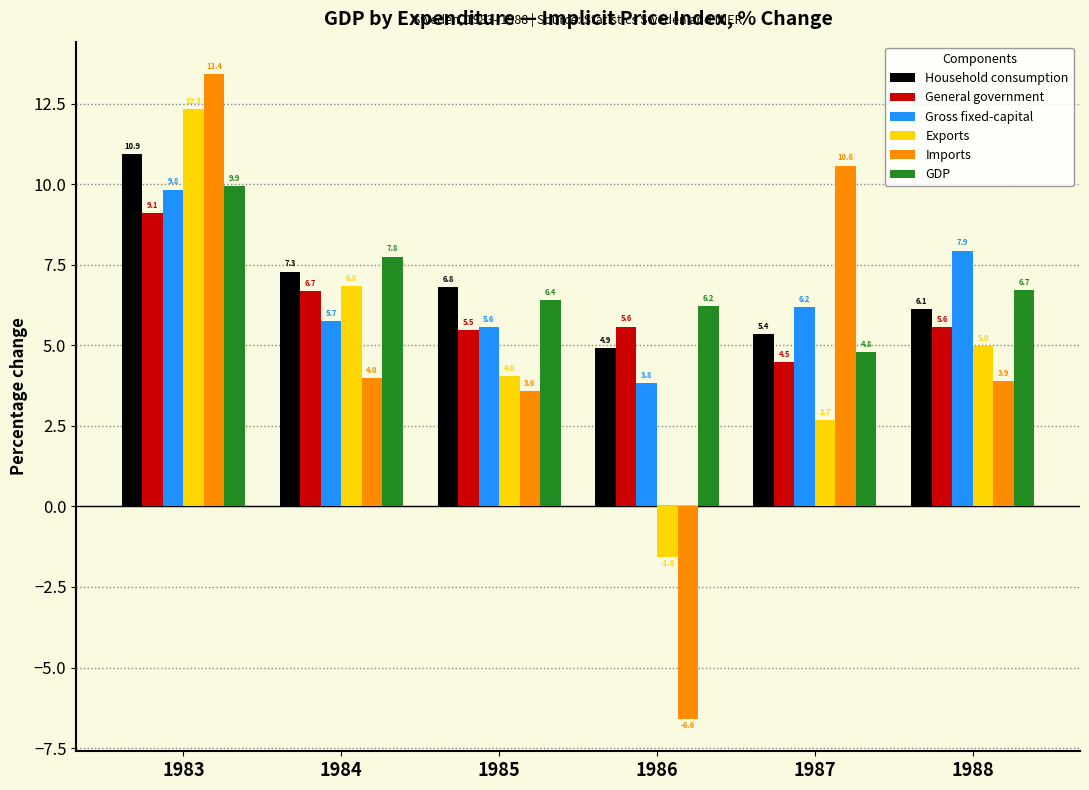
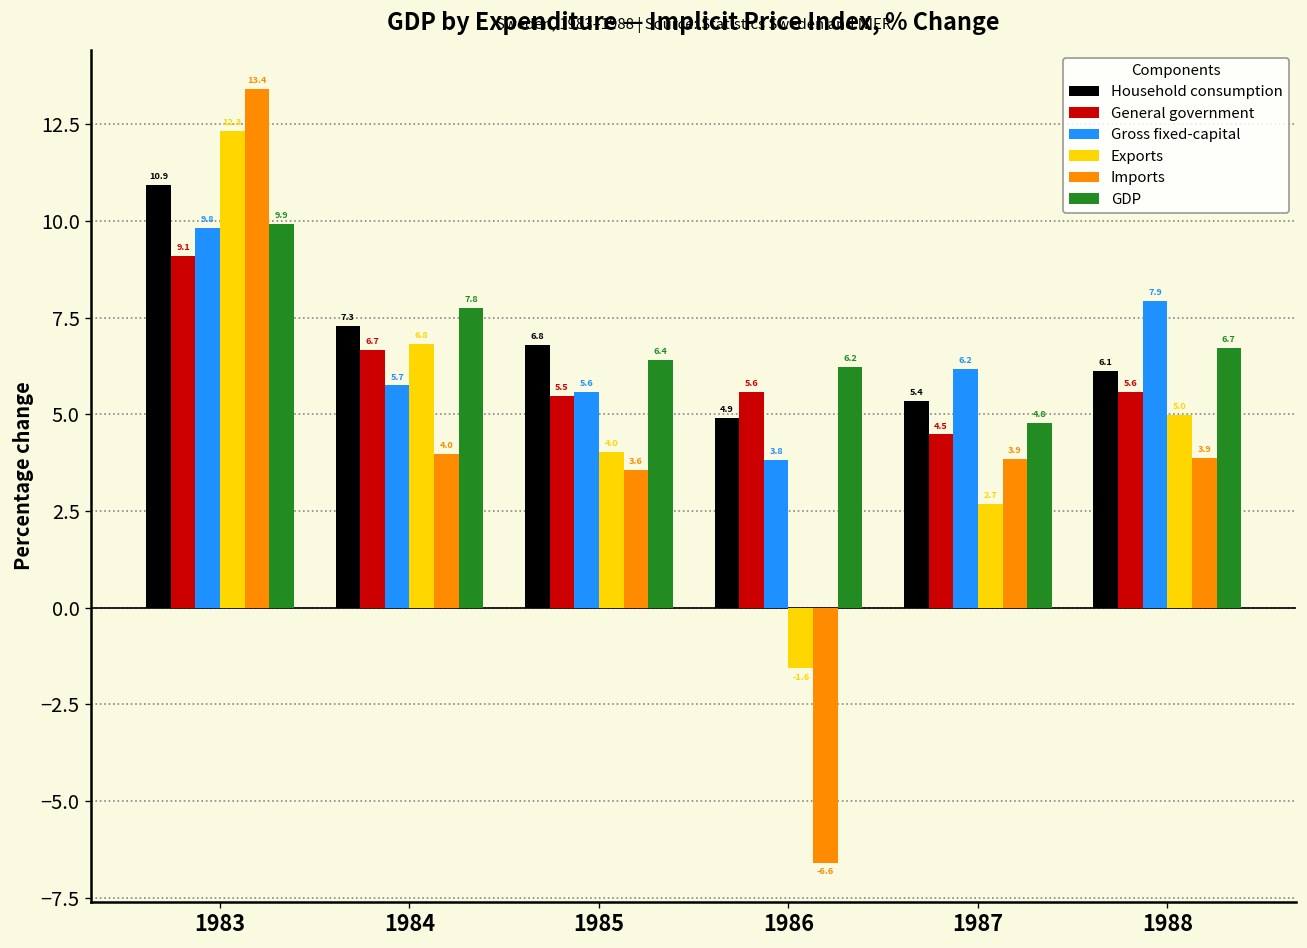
Imports, 1987: 10.6 -> 3.9
